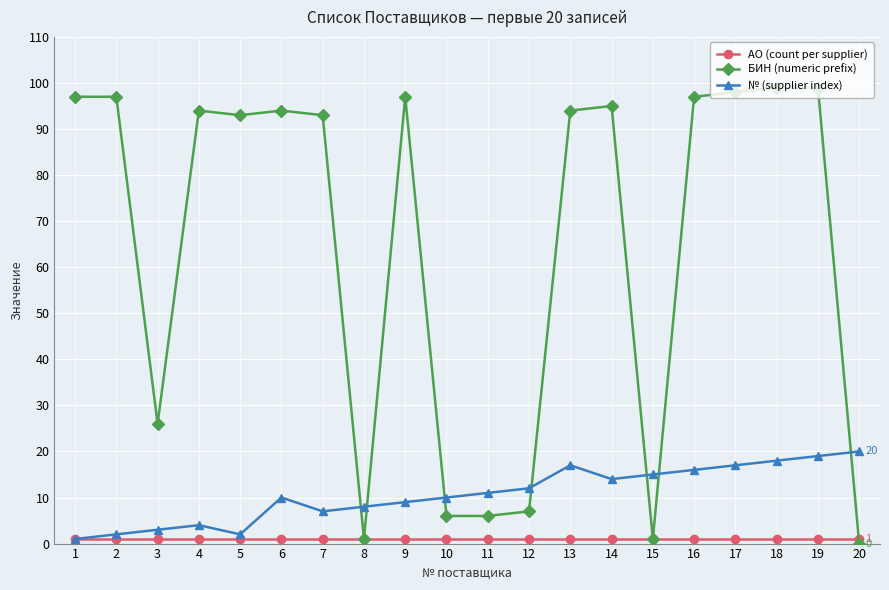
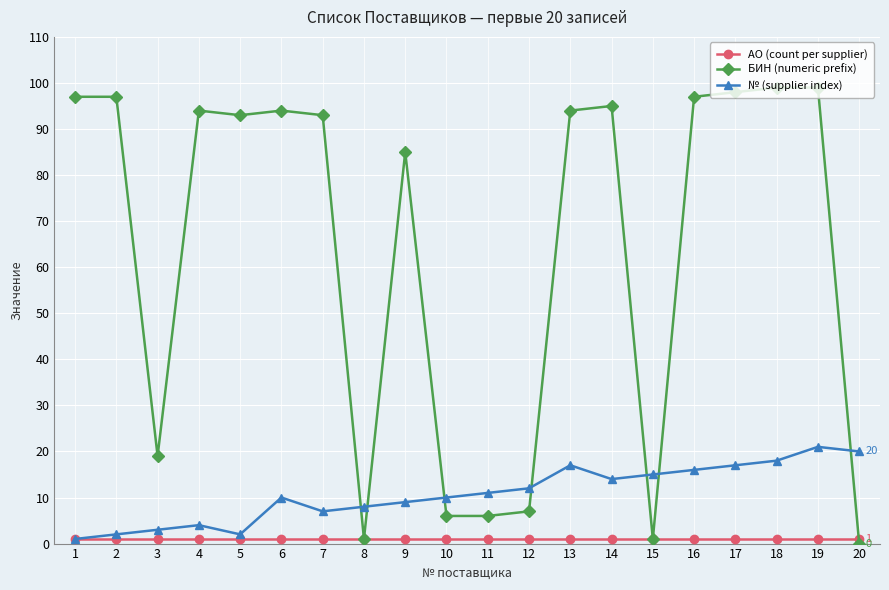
БИН (numeric prefix), 3: 26 -> 19
БИН (numeric prefix), 9: 97 -> 85
№ (supplier index), 19: 19 -> 21
